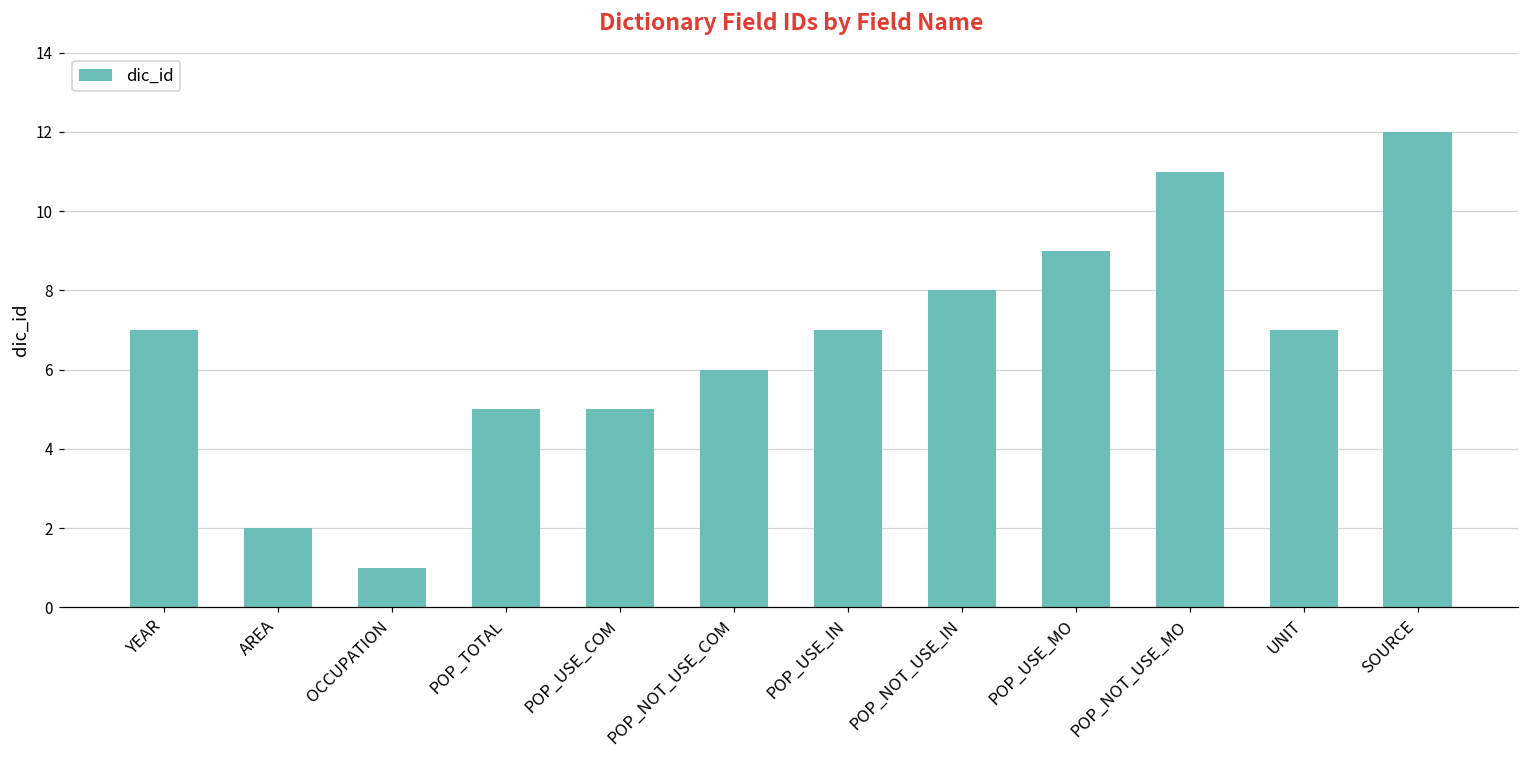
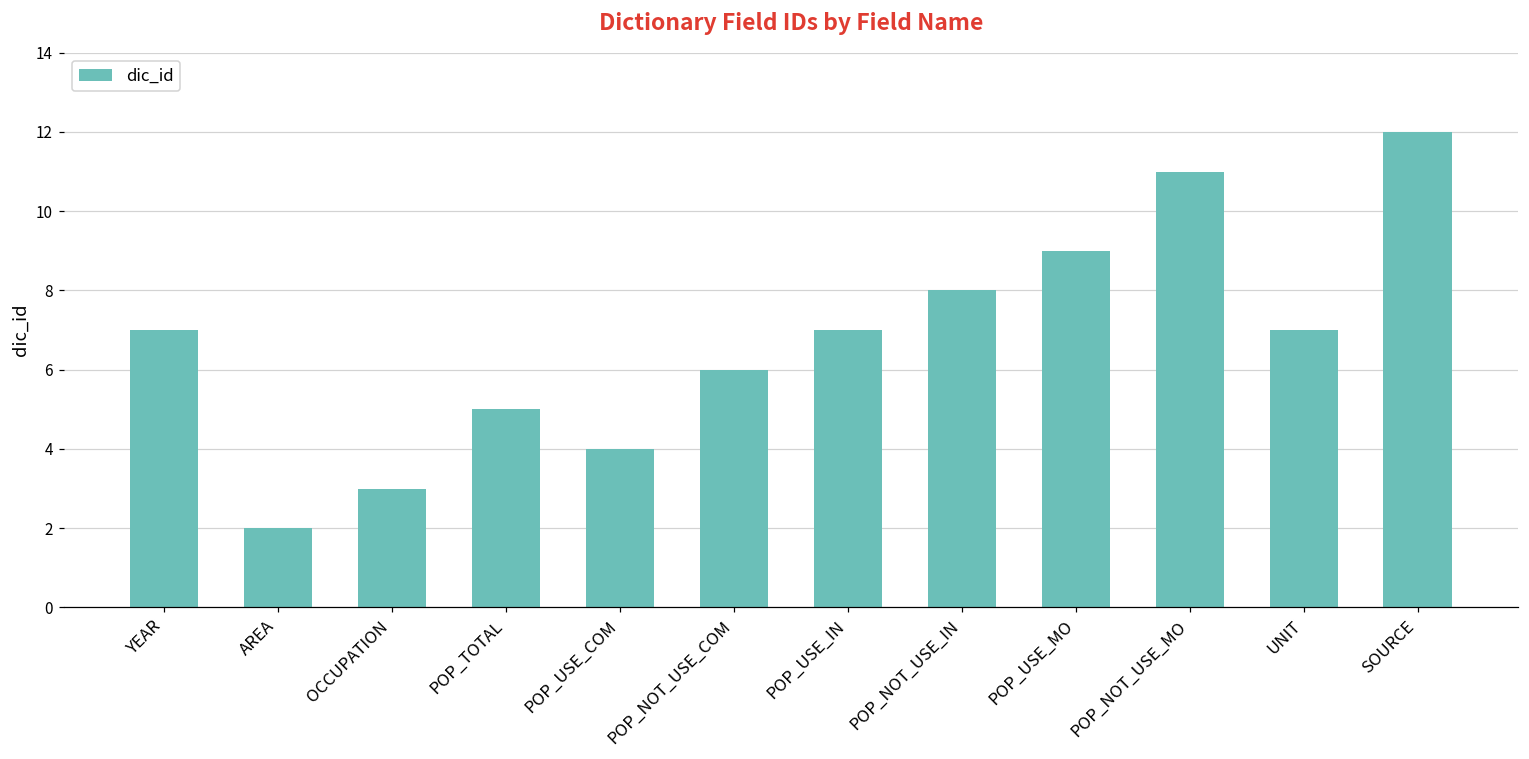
OCCUPATION: 1 -> 3
POP_USE_COM: 5 -> 4
